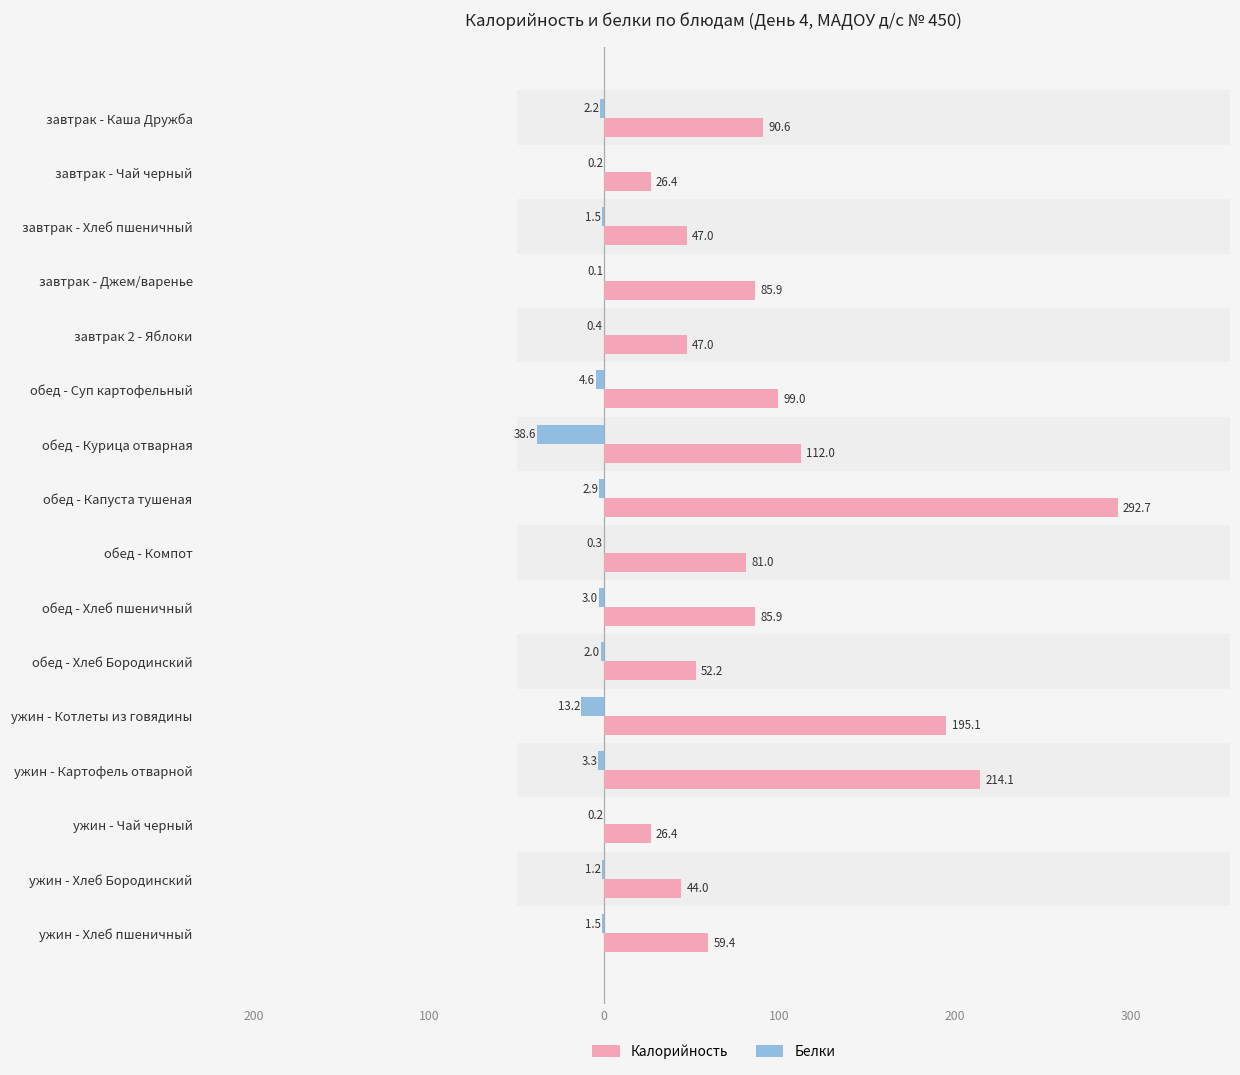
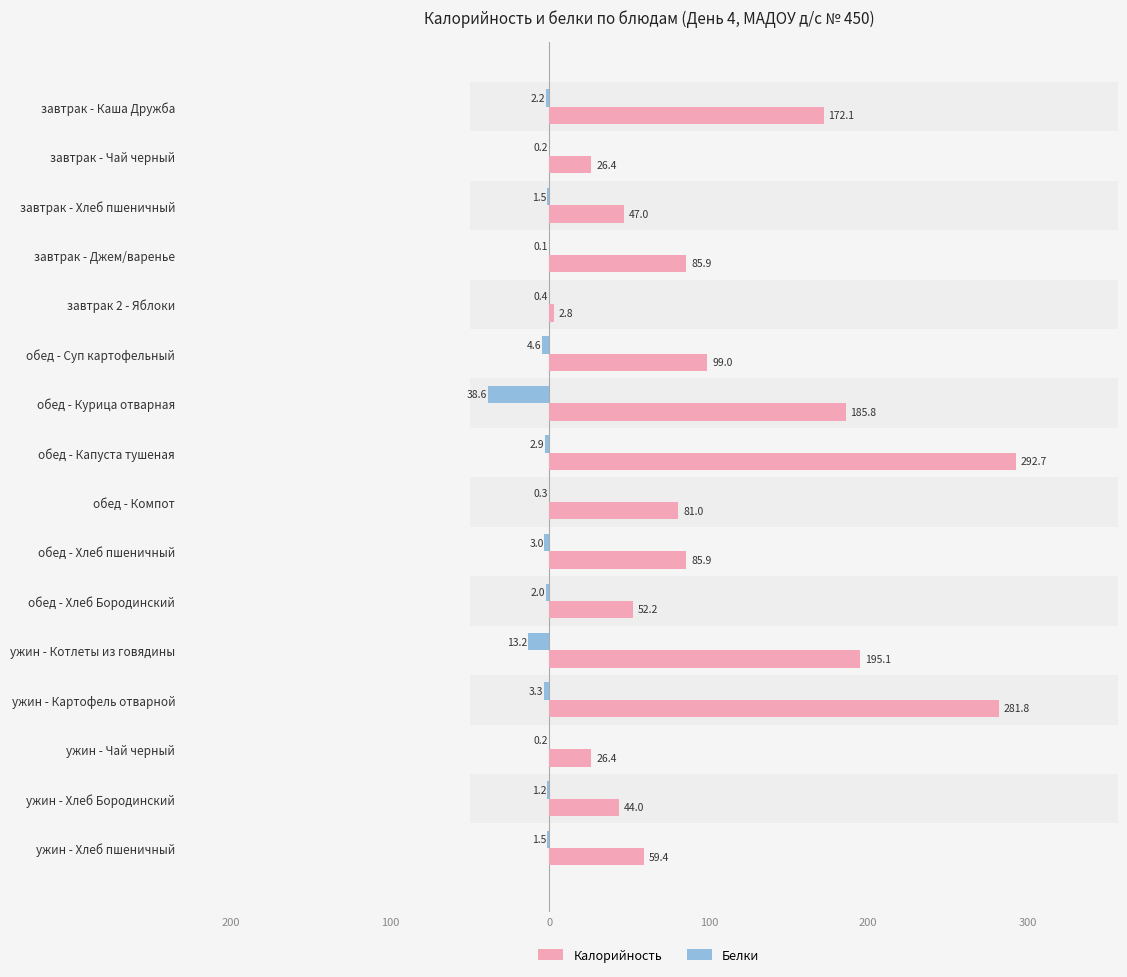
Калорийность, завтрак - Каша Дружба: 90.6 -> 172.1
Калорийность, завтрак 2 - Яблоки: 47.0 -> 2.8
Калорийность, обед - Курица отварная: 112.0 -> 185.8
Калорийность, ужин - Картофель отварной: 214.1 -> 281.8
